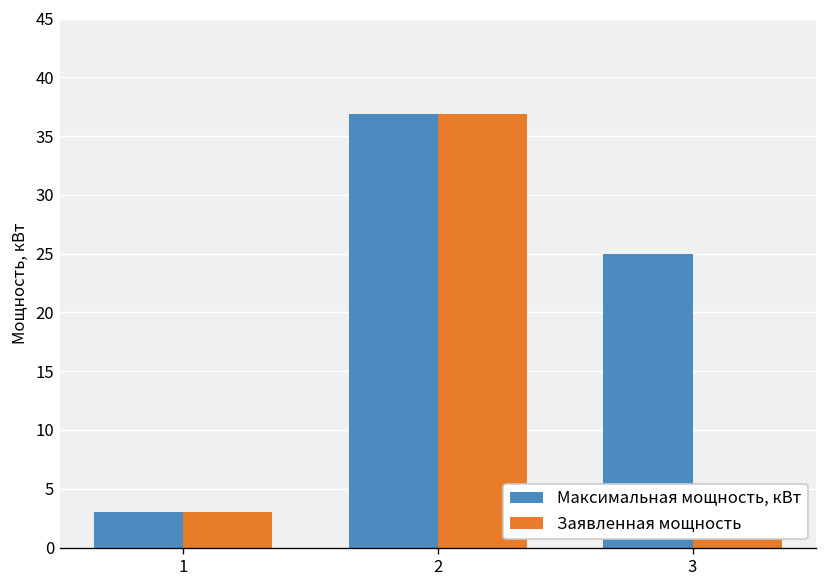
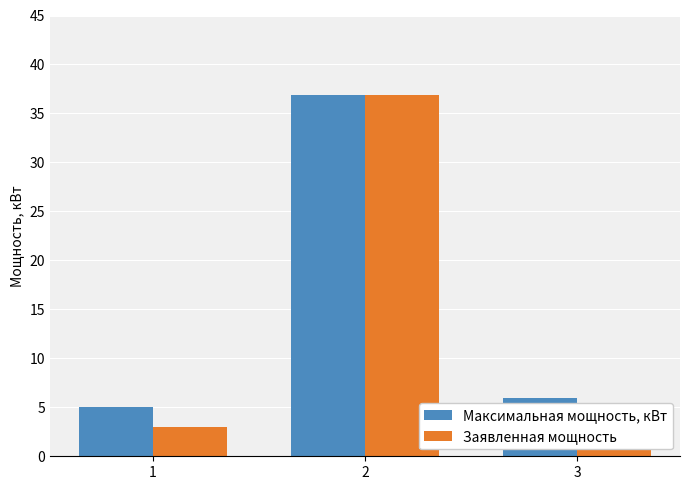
Максимальная мощность, кВт, 1: 3 -> 5
Максимальная мощность, кВт, 3: 25 -> 6
